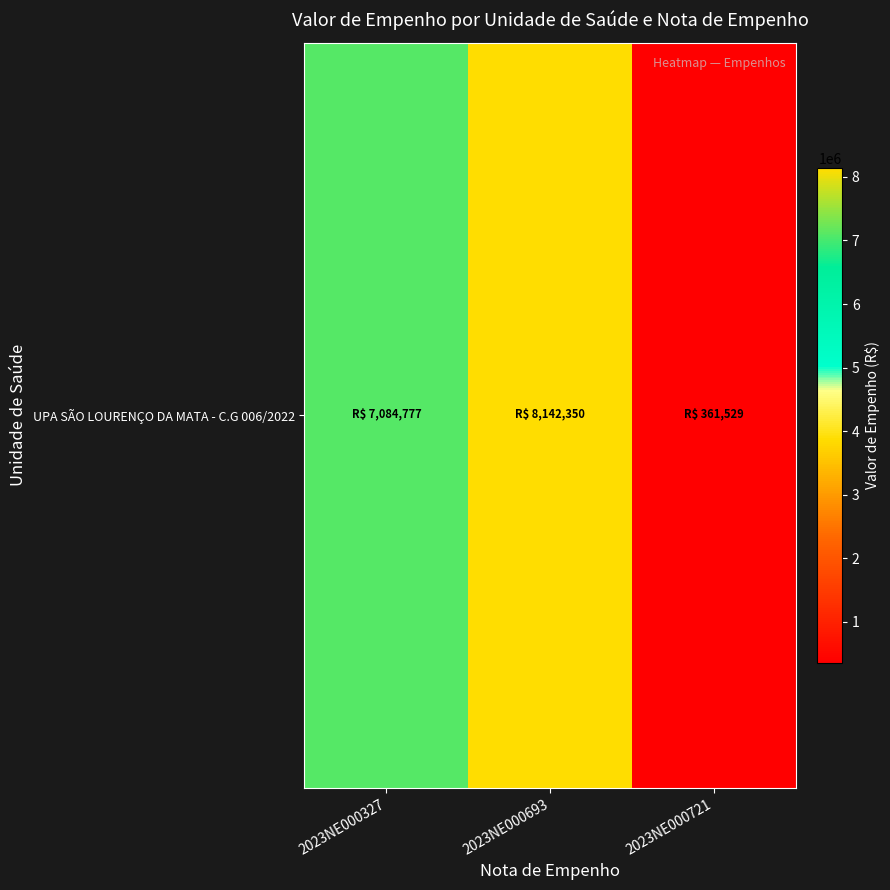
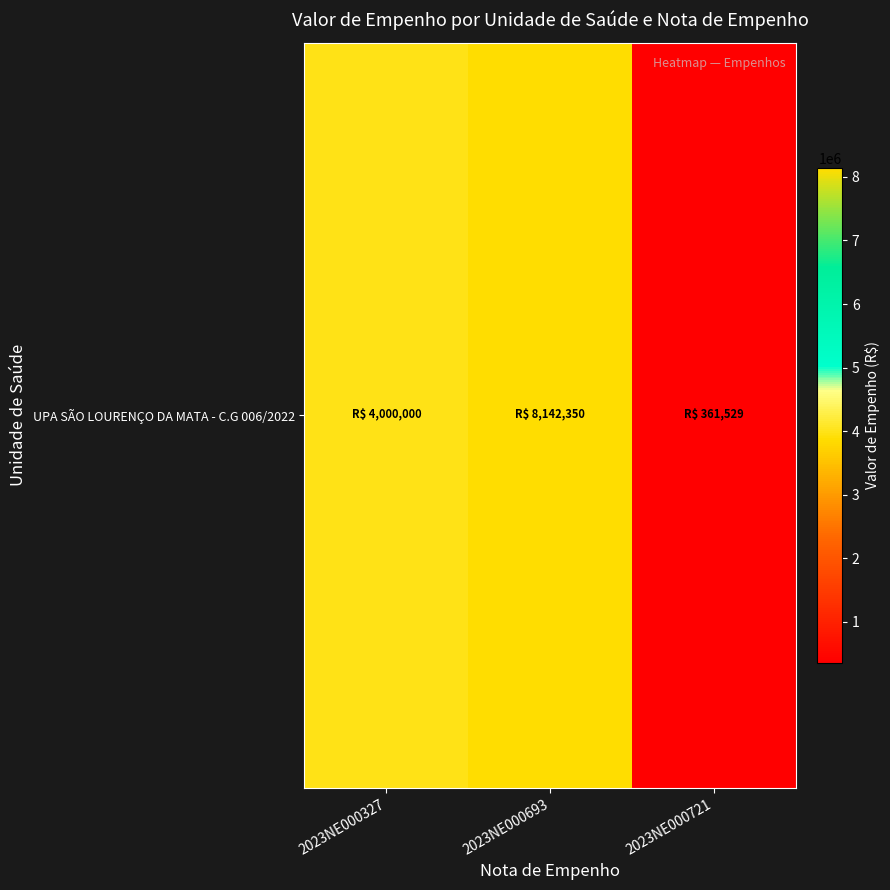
UPA SÃO LOURENÇO DA MATA - C.G 006/2022, 2023NE000327: 7,084,777 -> 4,000,000
